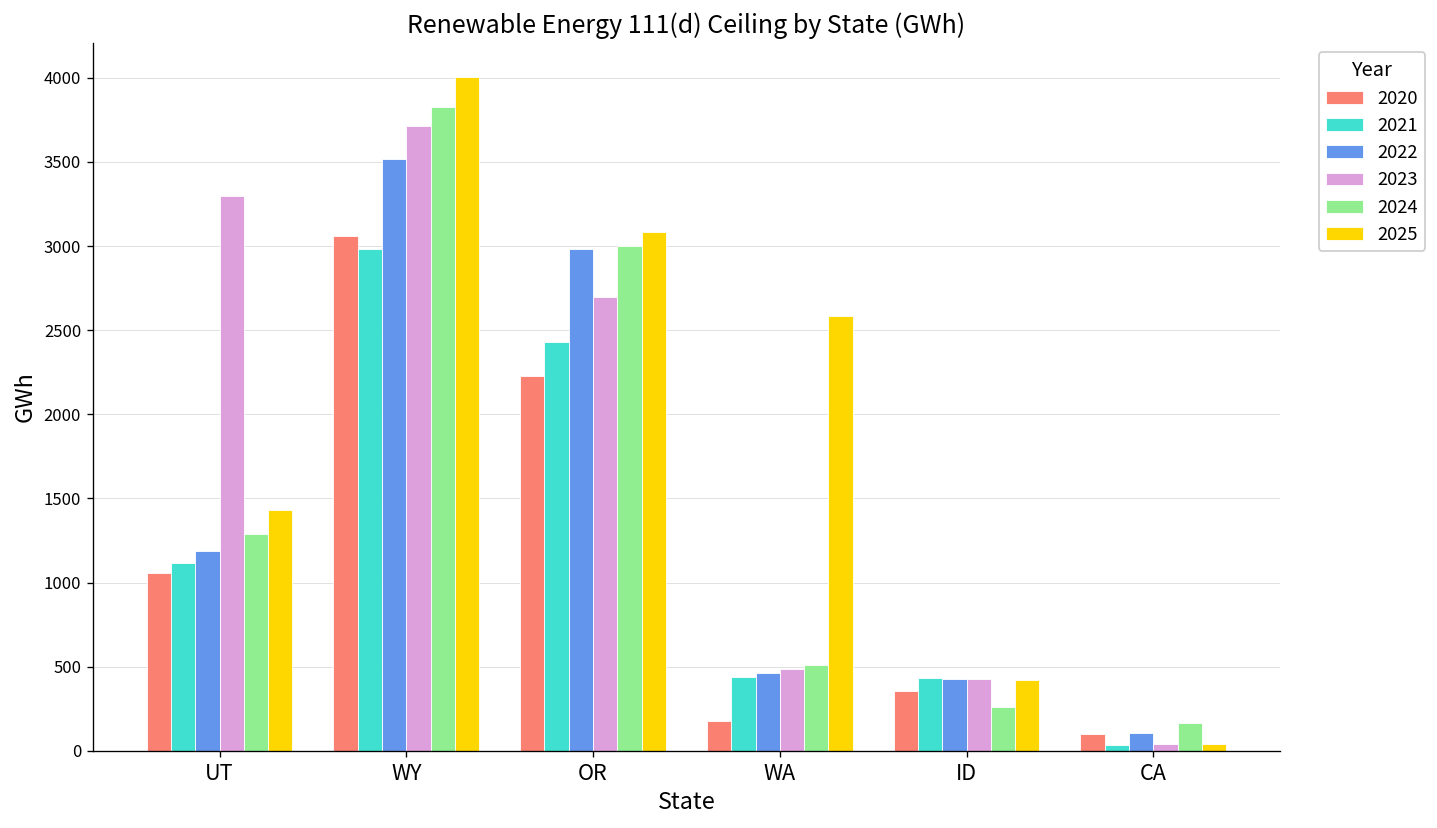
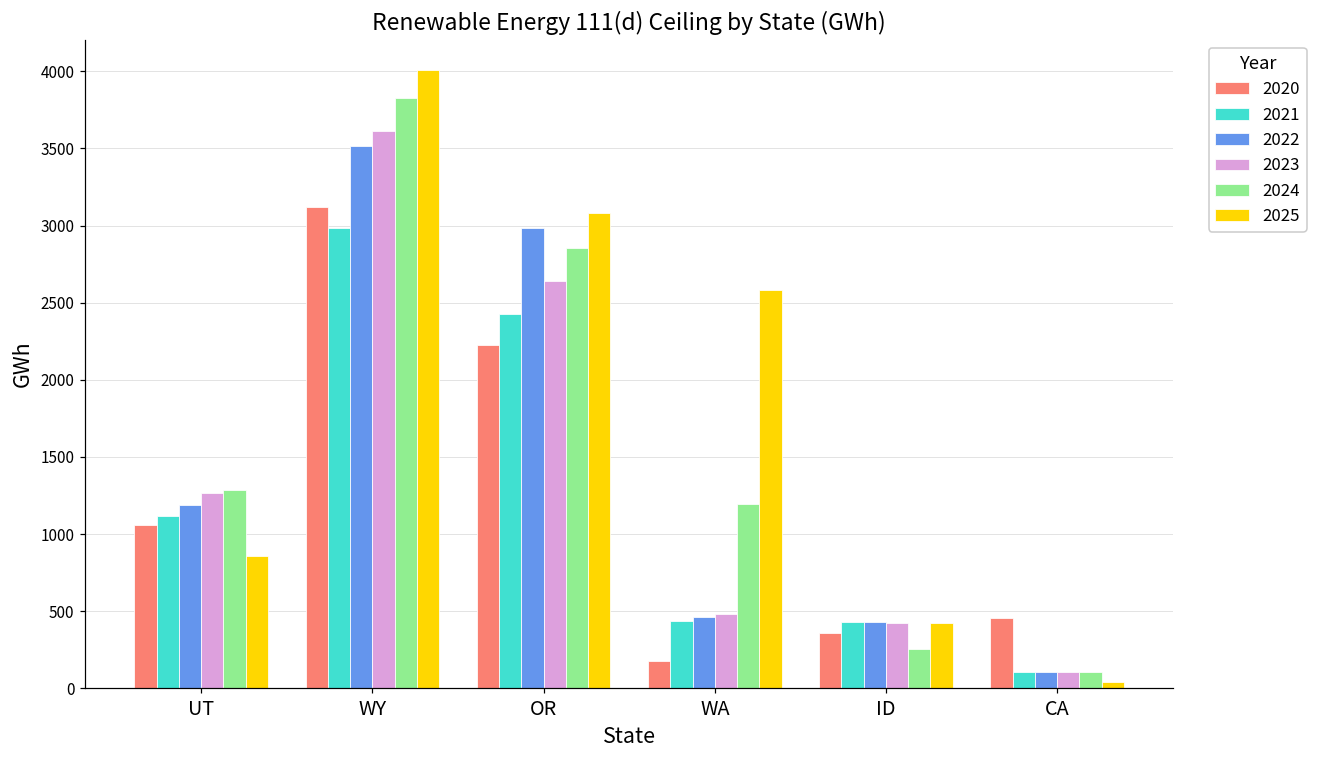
2023, UT: 3300 -> 1260
2025, UT: 1430 -> 860
2020, WY: 3060 -> 3120
2023, WY: 3710 -> 3620
2023, OR: 2700 -> 2640
2024, OR: 3000 -> 2850
2024, WA: 510 -> 1200
2020, CA: 100 -> 460
2021, CA: 30 -> 110
2023, CA: 40 -> 110
2024, CA: 170 -> 110
